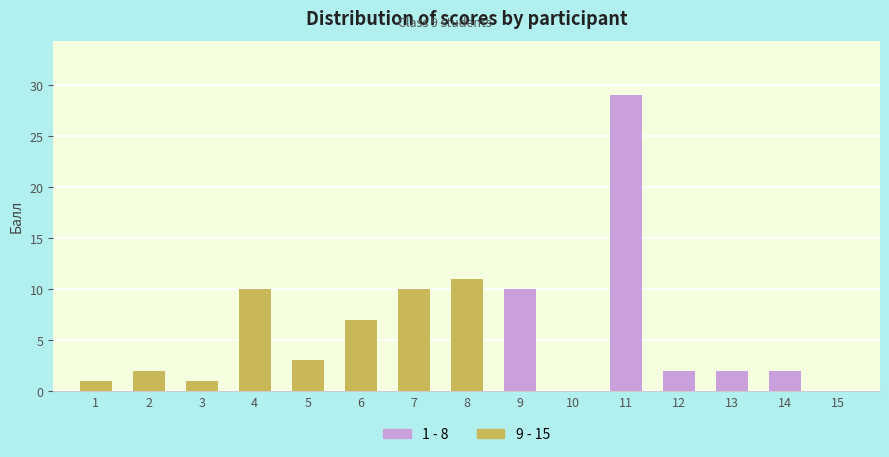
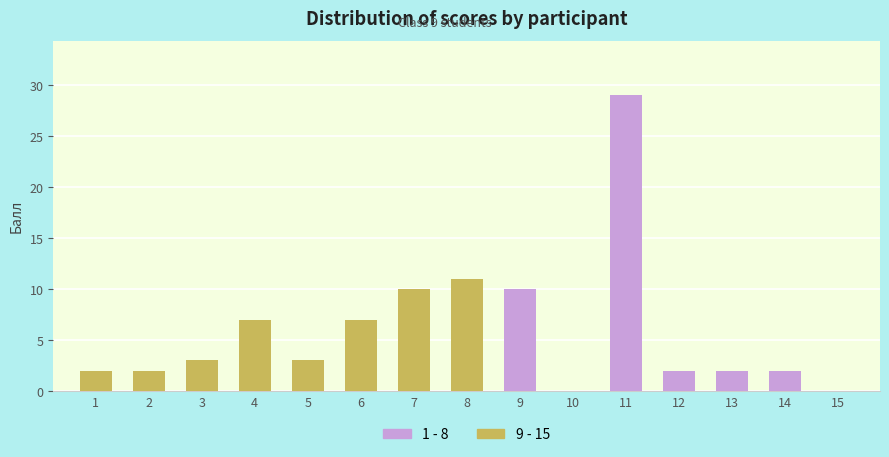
1: 1 -> 2
3: 1 -> 3
4: 10 -> 7
